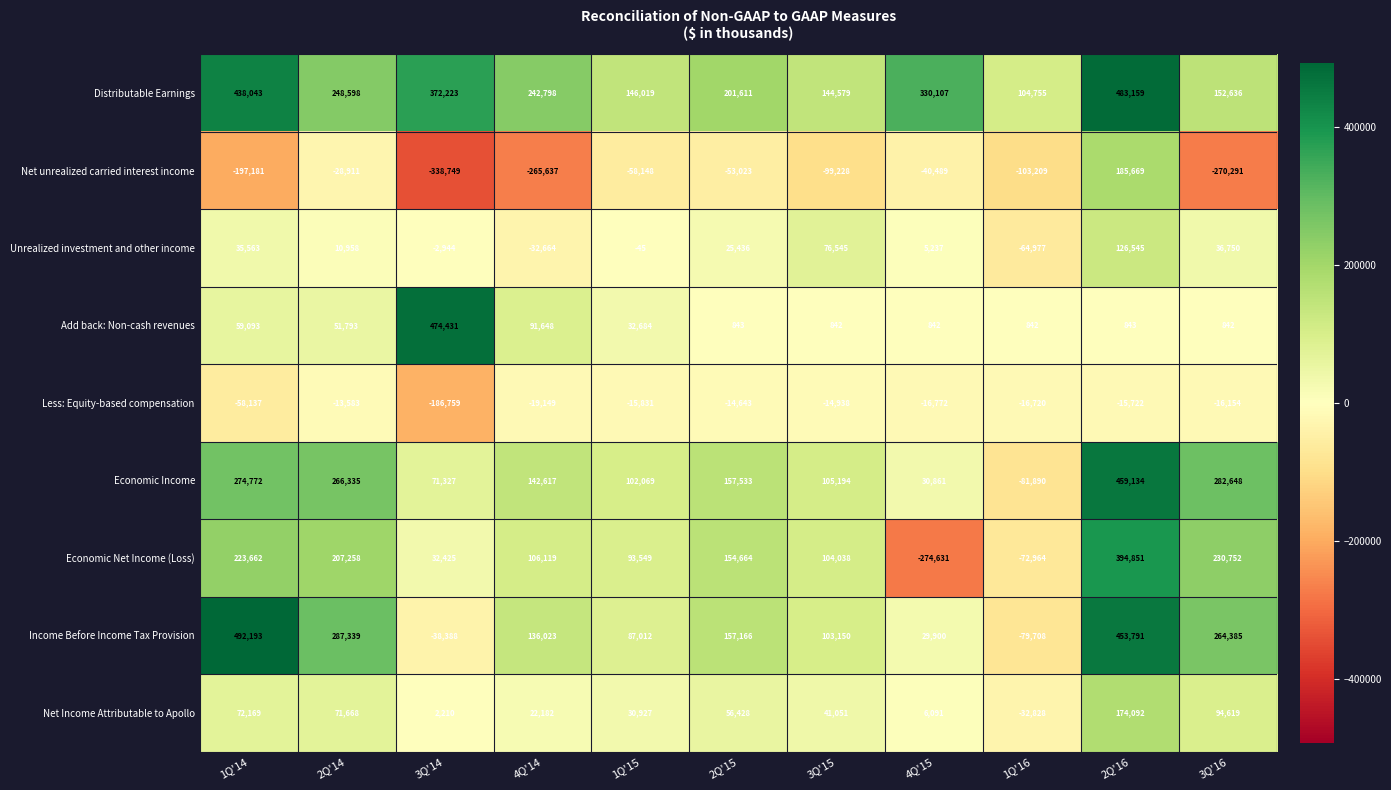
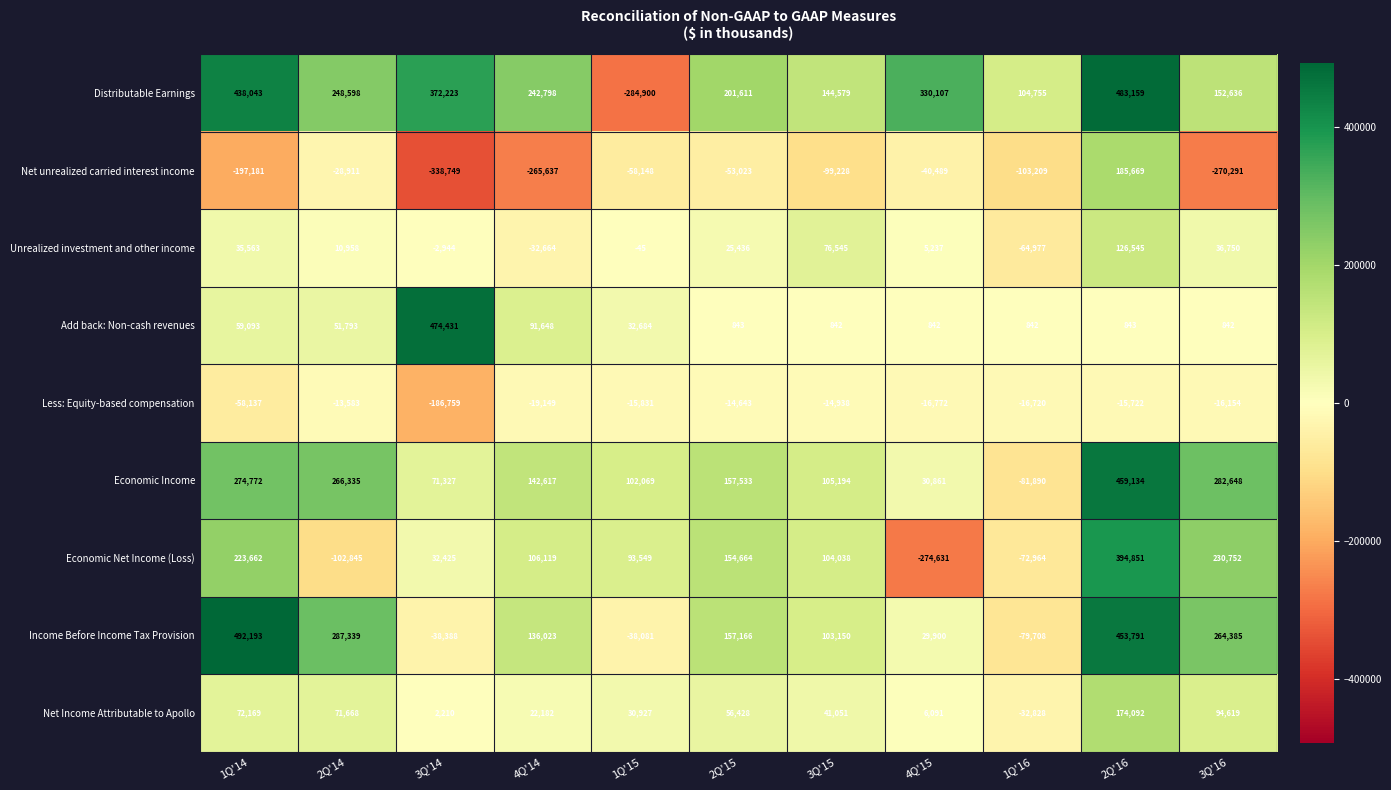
Distributable Earnings, 1Q'15: 146,019 -> -284,900
Economic Net Income (Loss), 2Q'14: 207,258 -> -102,845
Income Before Income Tax Provision, 1Q'15: 87,012 -> -38,081
